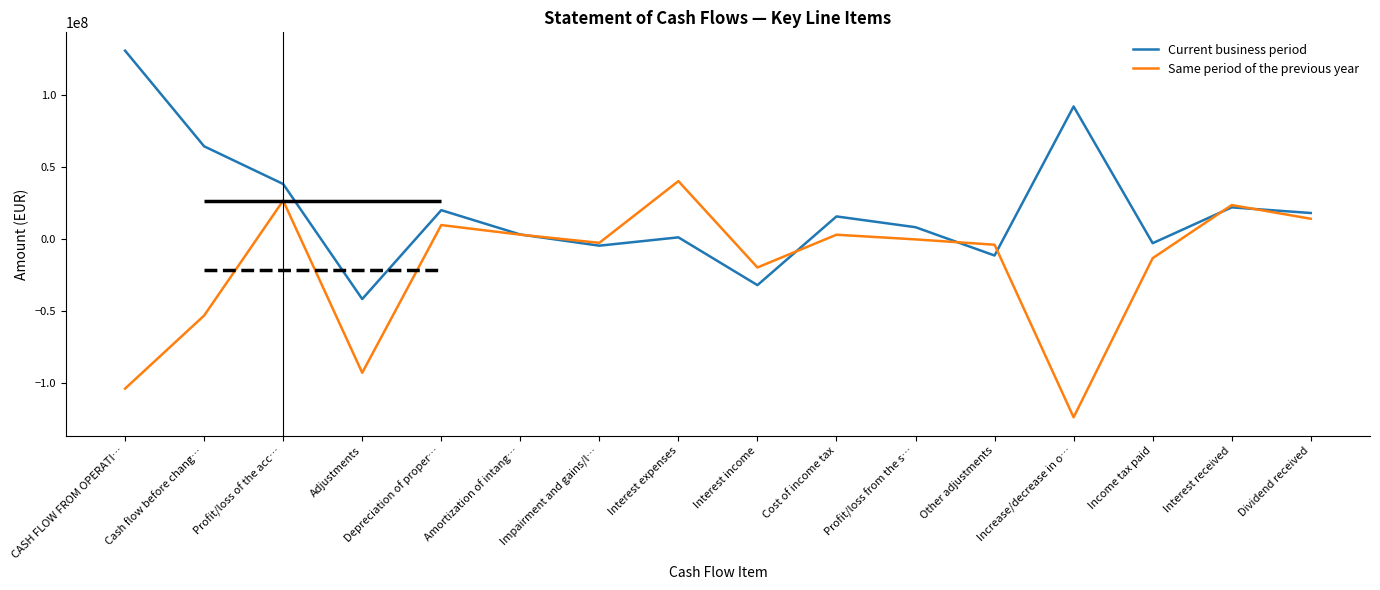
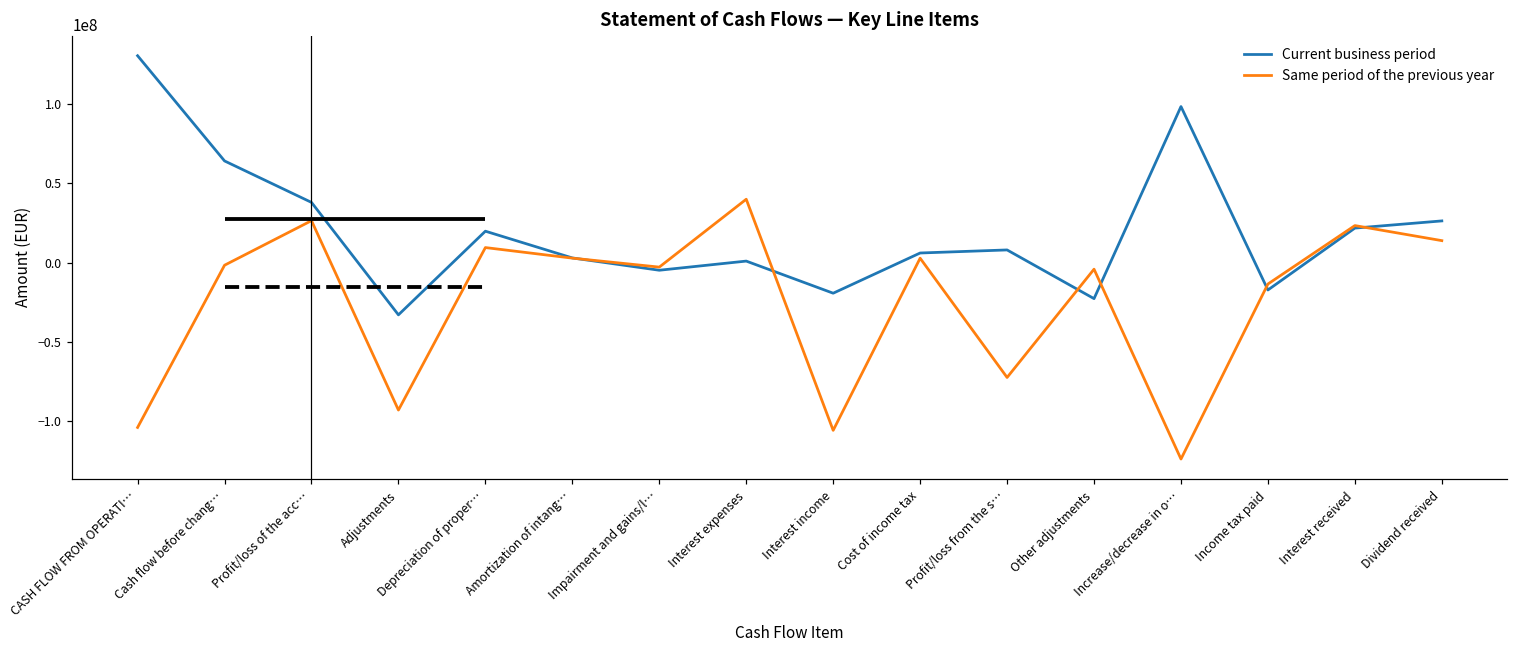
Same period of the previous year, Cash flow before chang…: -53000000 -> -2000000
Current business period, Adjustments: -42000000 -> -33000000
Current business period, Interest income: -32000000 -> -19000000
Same period of the previous year, Interest income: -20000000 -> -106000000
Current business period, Cost of income tax: 16000000 -> 6000000
Same period of the previous year, Profit/loss from the s…: 0 -> -73000000
Current business period, Other adjustments: -12000000 -> -23000000
Current business period, Increase/decrease in o…: 92000000 -> 99000000
Current business period, Income tax paid: -3000000 -> -17000000
Current business period, Dividend received: 18000000 -> 26000000
